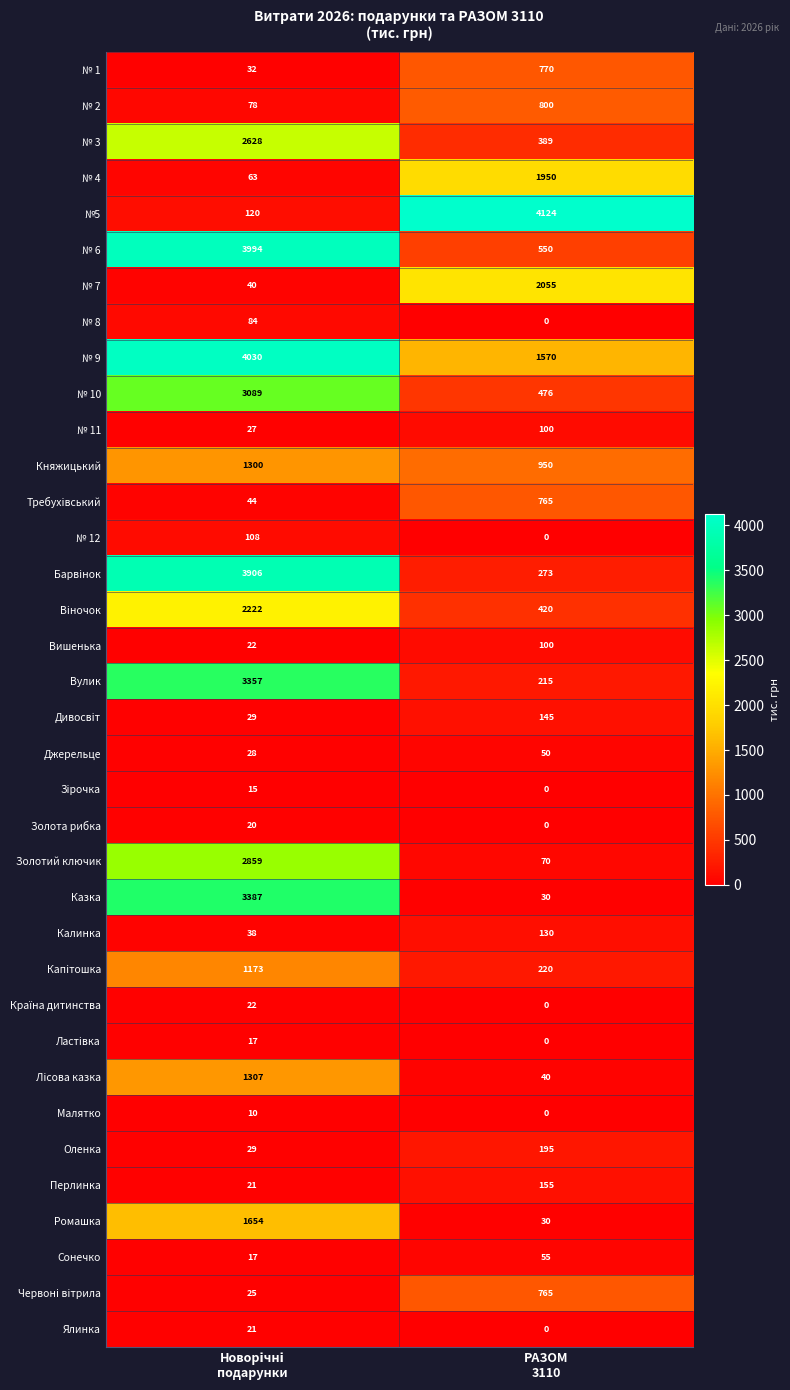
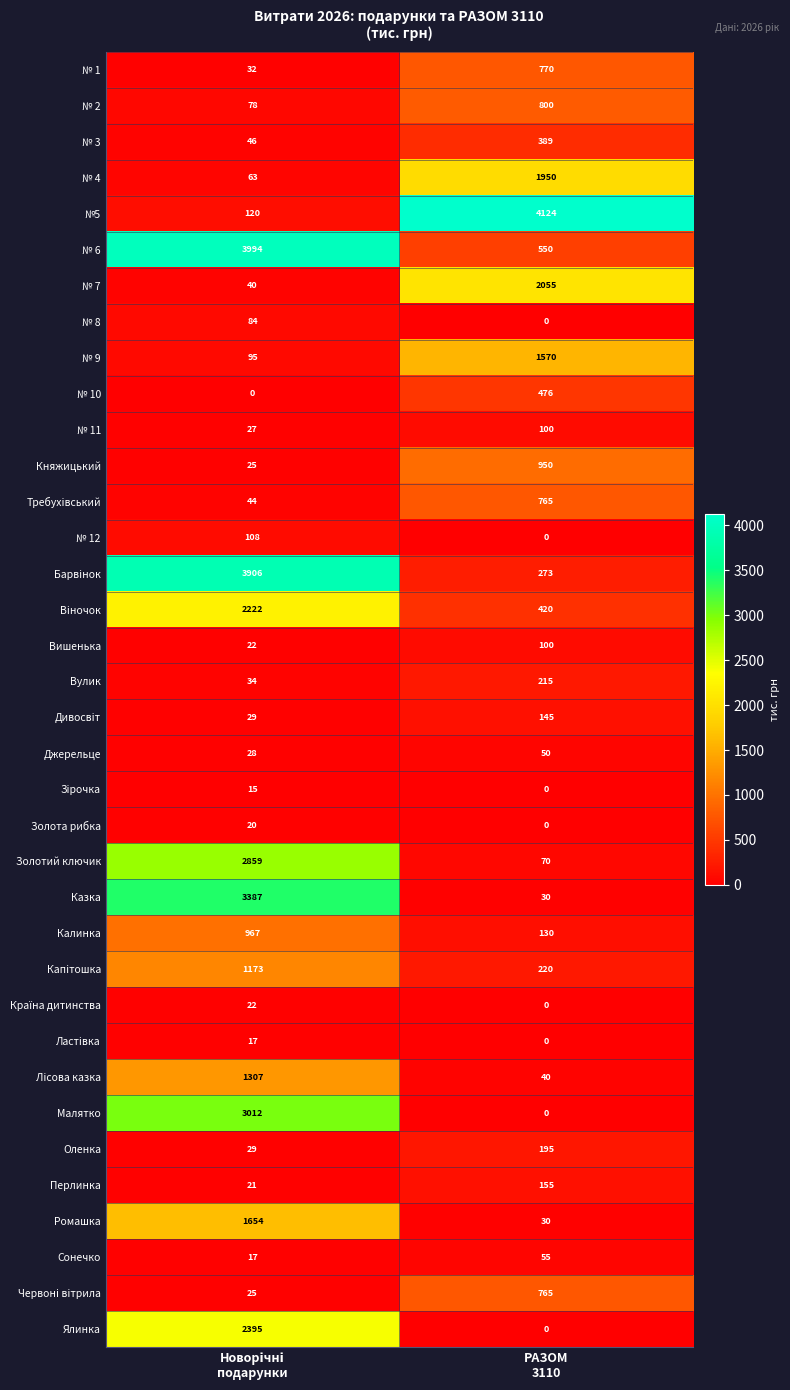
№ 3, Новорічні подарунки: 2628 -> 46
№ 9, Новорічні подарунки: 4030 -> 95
№ 10, Новорічні подарунки: 3089 -> 0
Княжицький, Новорічні подарунки: 1300 -> 25
Вулик, Новорічні подарунки: 3357 -> 34
Калинка, Новорічні подарунки: 38 -> 967
Малятко, Новорічні подарунки: 10 -> 3012
Ялинка, Новорічні подарунки: 21 -> 2395
